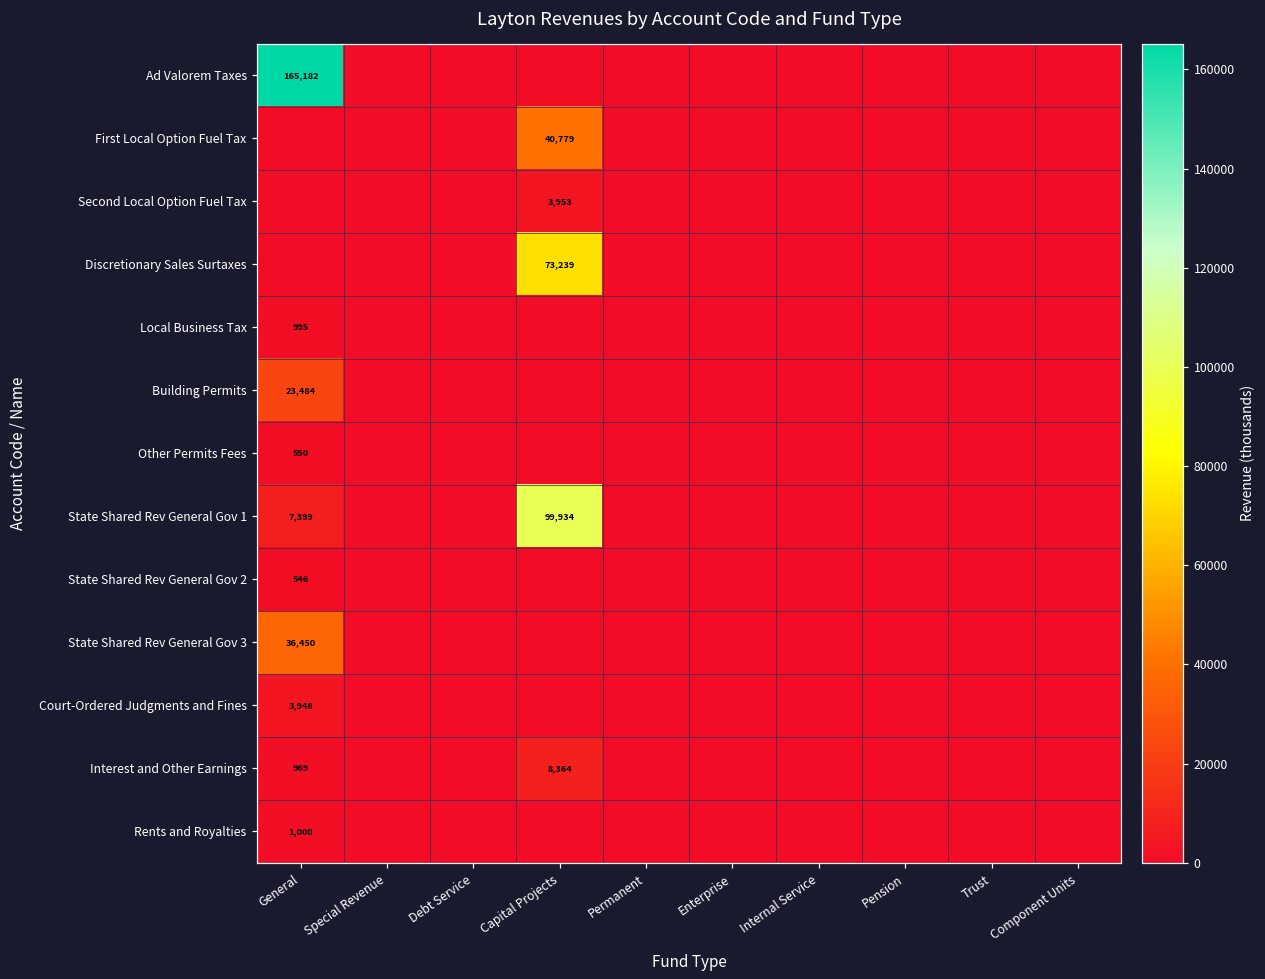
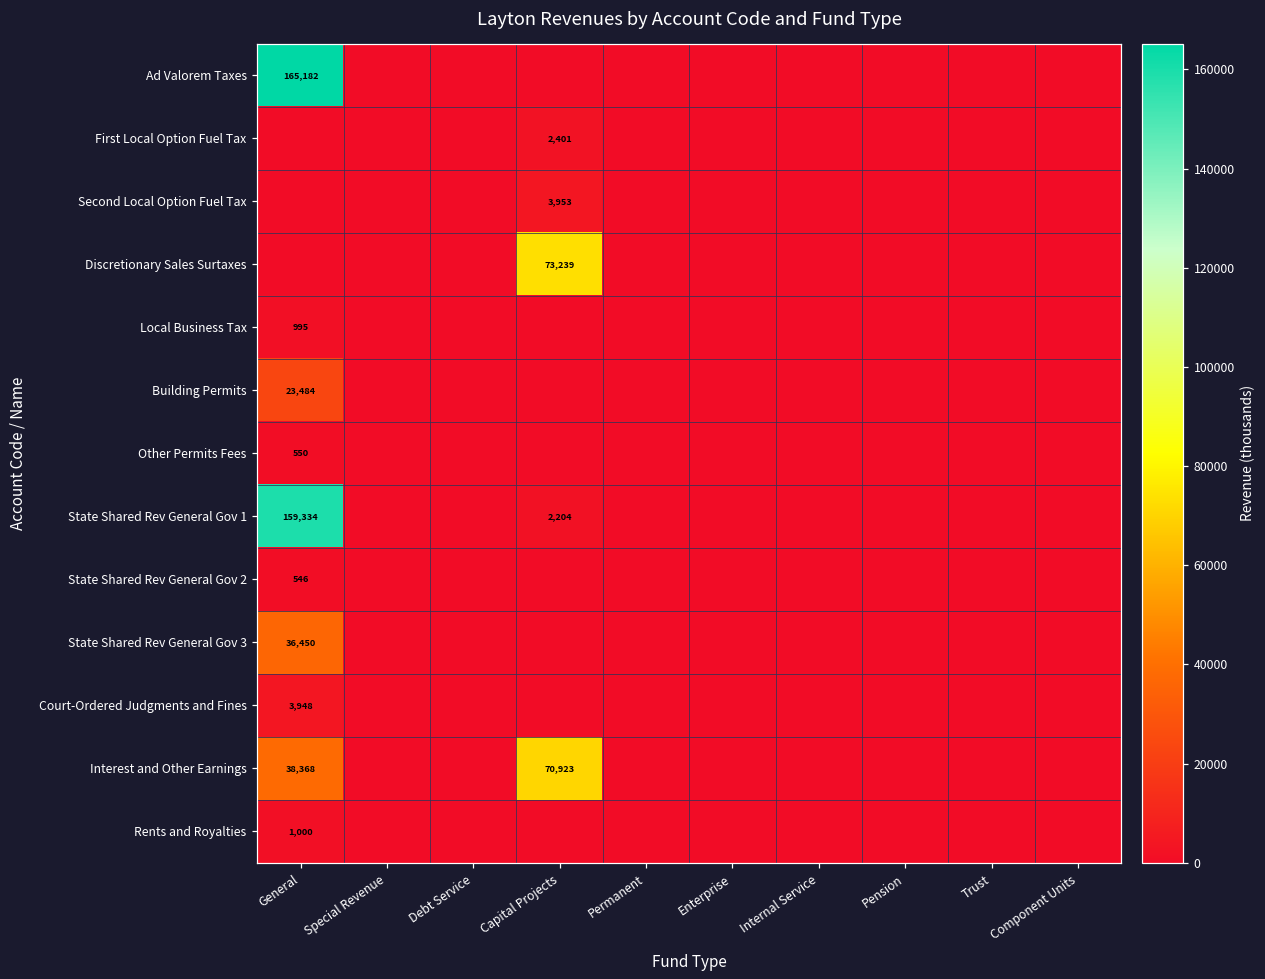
First Local Option Fuel Tax, Capital Projects: 40,779 -> 2,401
State Shared Rev General Gov 1, General: 7,399 -> 159,334
State Shared Rev General Gov 1, Capital Projects: 99,934 -> 2,204
Interest and Other Earnings, General: 969 -> 38,368
Interest and Other Earnings, Capital Projects: 8,364 -> 70,923
